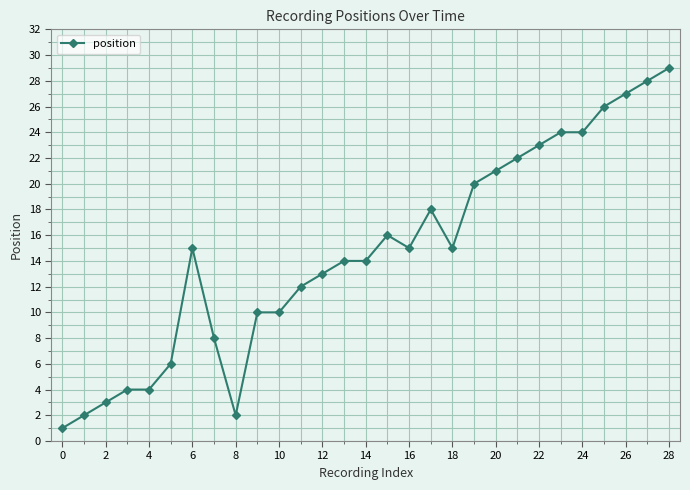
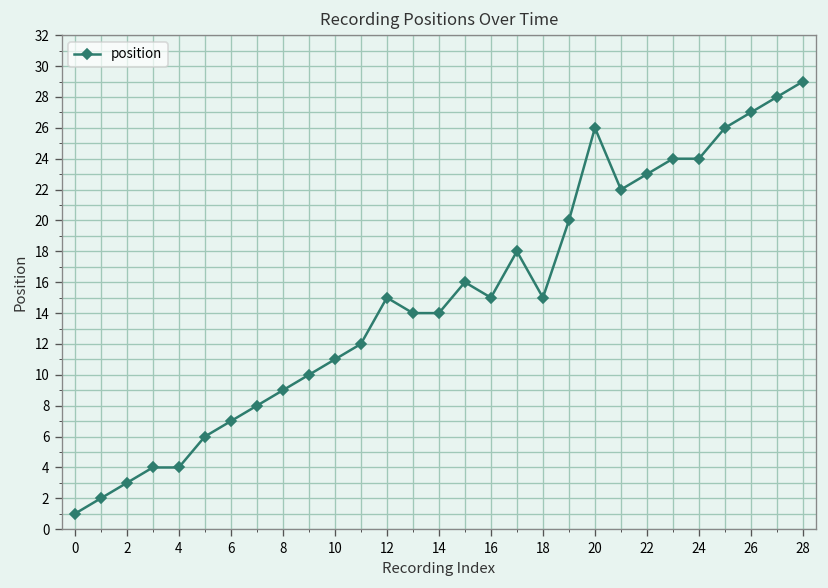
6: 15 -> 7
8: 2 -> 9
10: 10 -> 11
12: 13 -> 15
20: 21 -> 26
